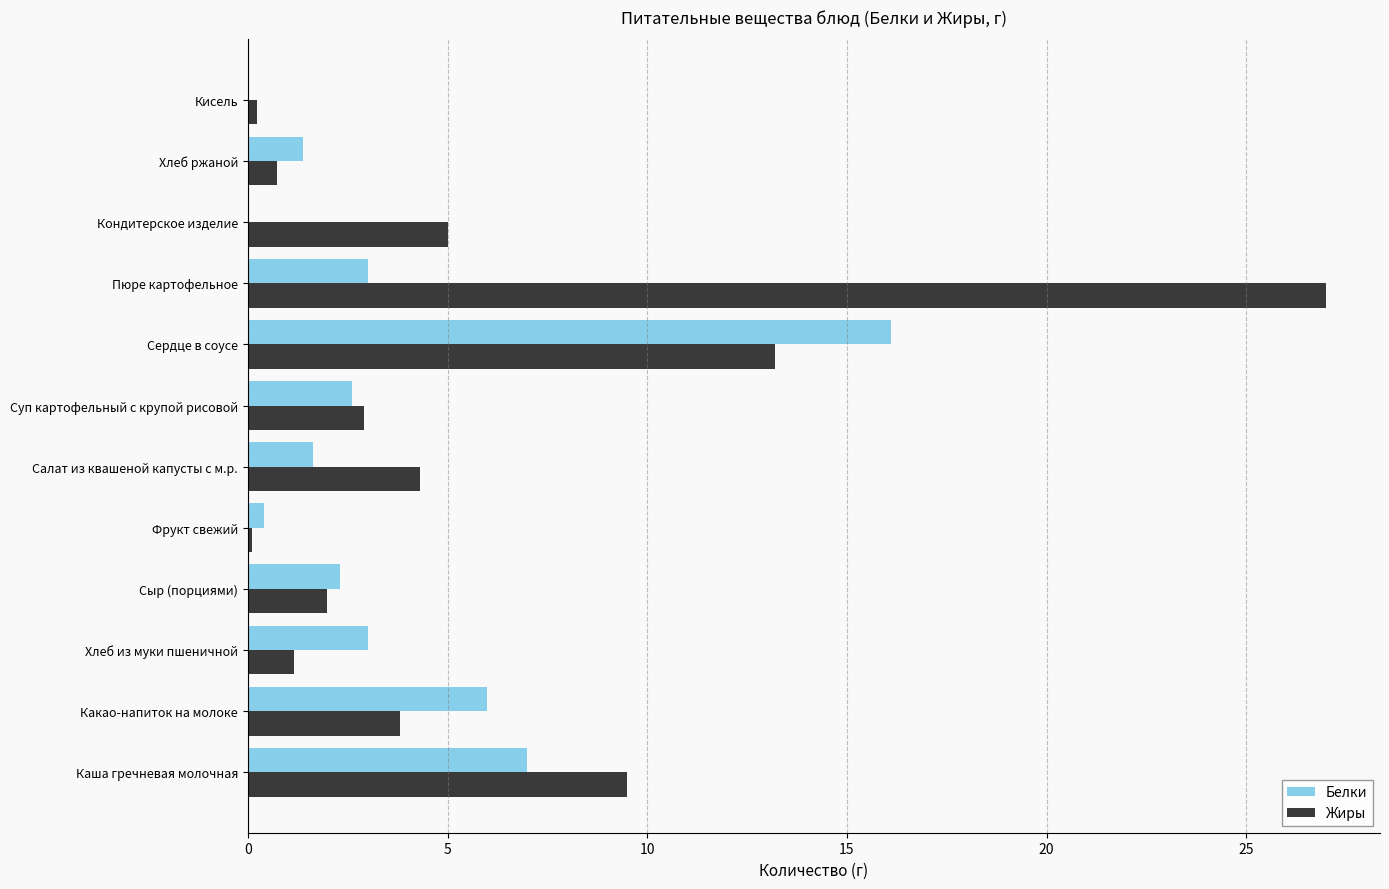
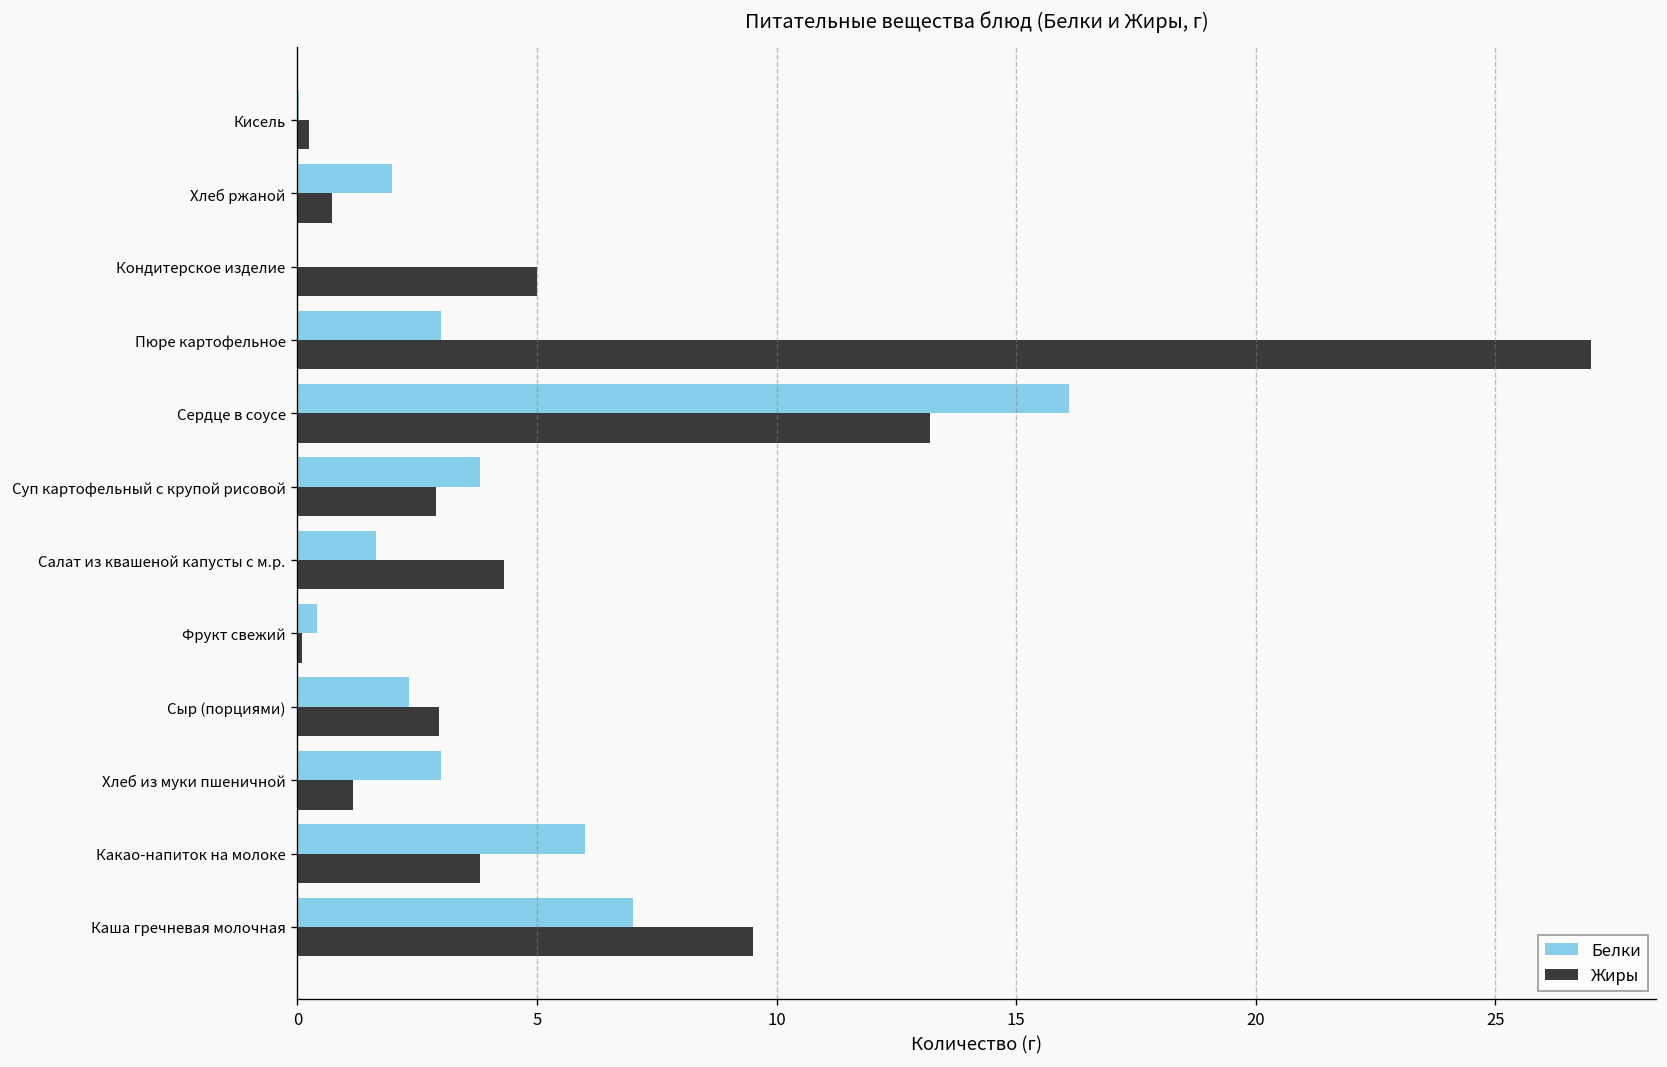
Белки, Хлеб ржаной: 1.4 -> 2.0
Белки, Суп картофельный с крупой рисовой: 2.6 -> 3.8
Жиры, Сыр (порциями): 2.0 -> 3.0
